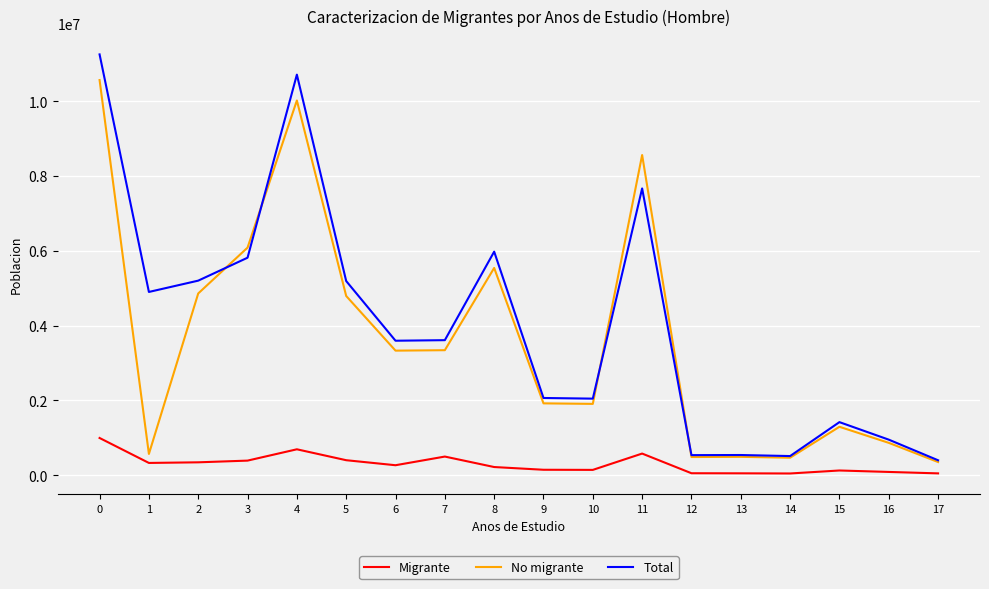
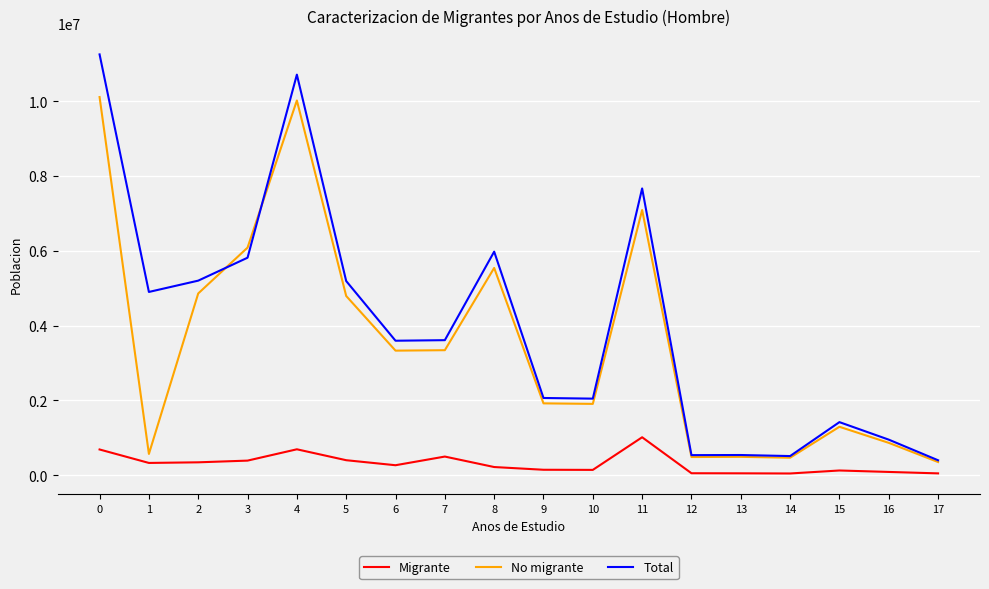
Migrante, 0: 1000000 -> 700000
No migrante, 0: 10600000 -> 10100000
Migrante, 11: 600000 -> 1000000
No migrante, 11: 8600000 -> 7100000
